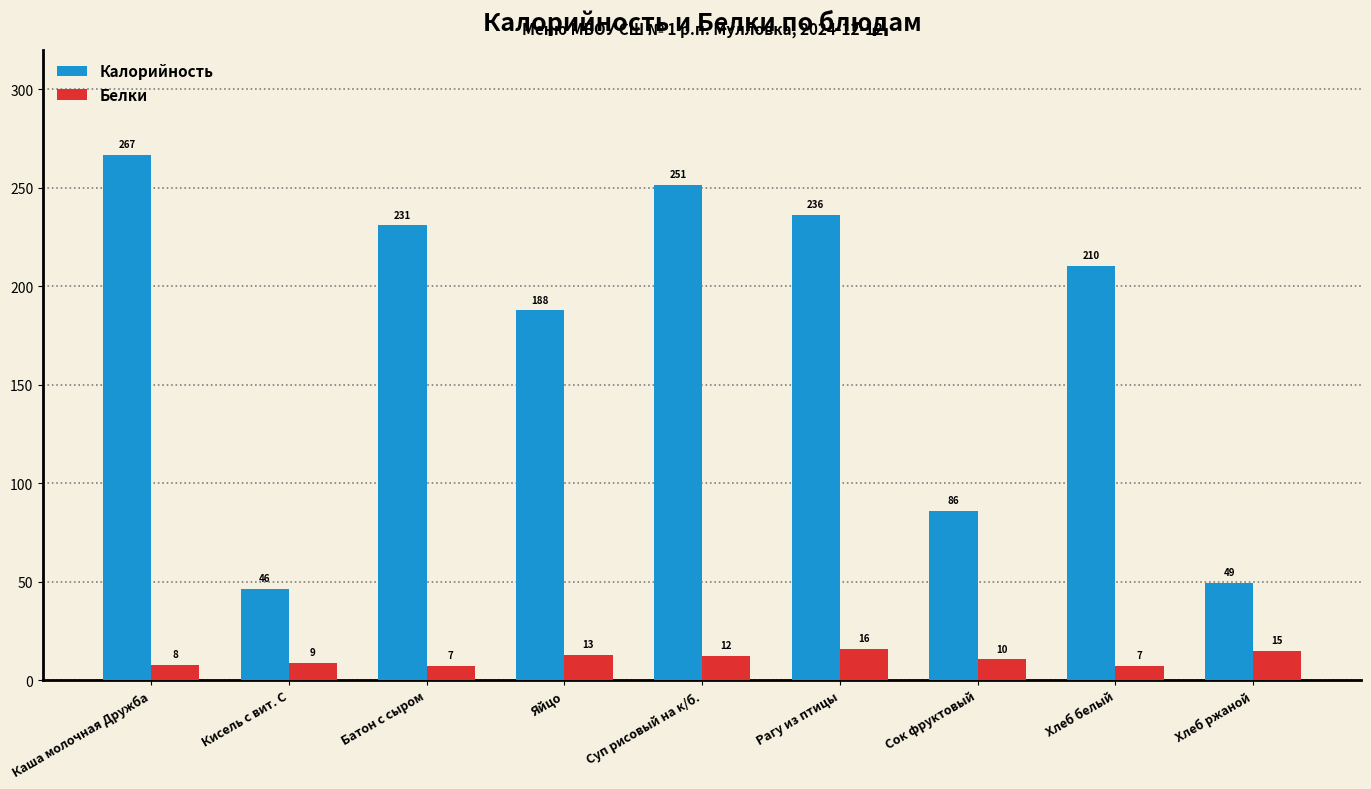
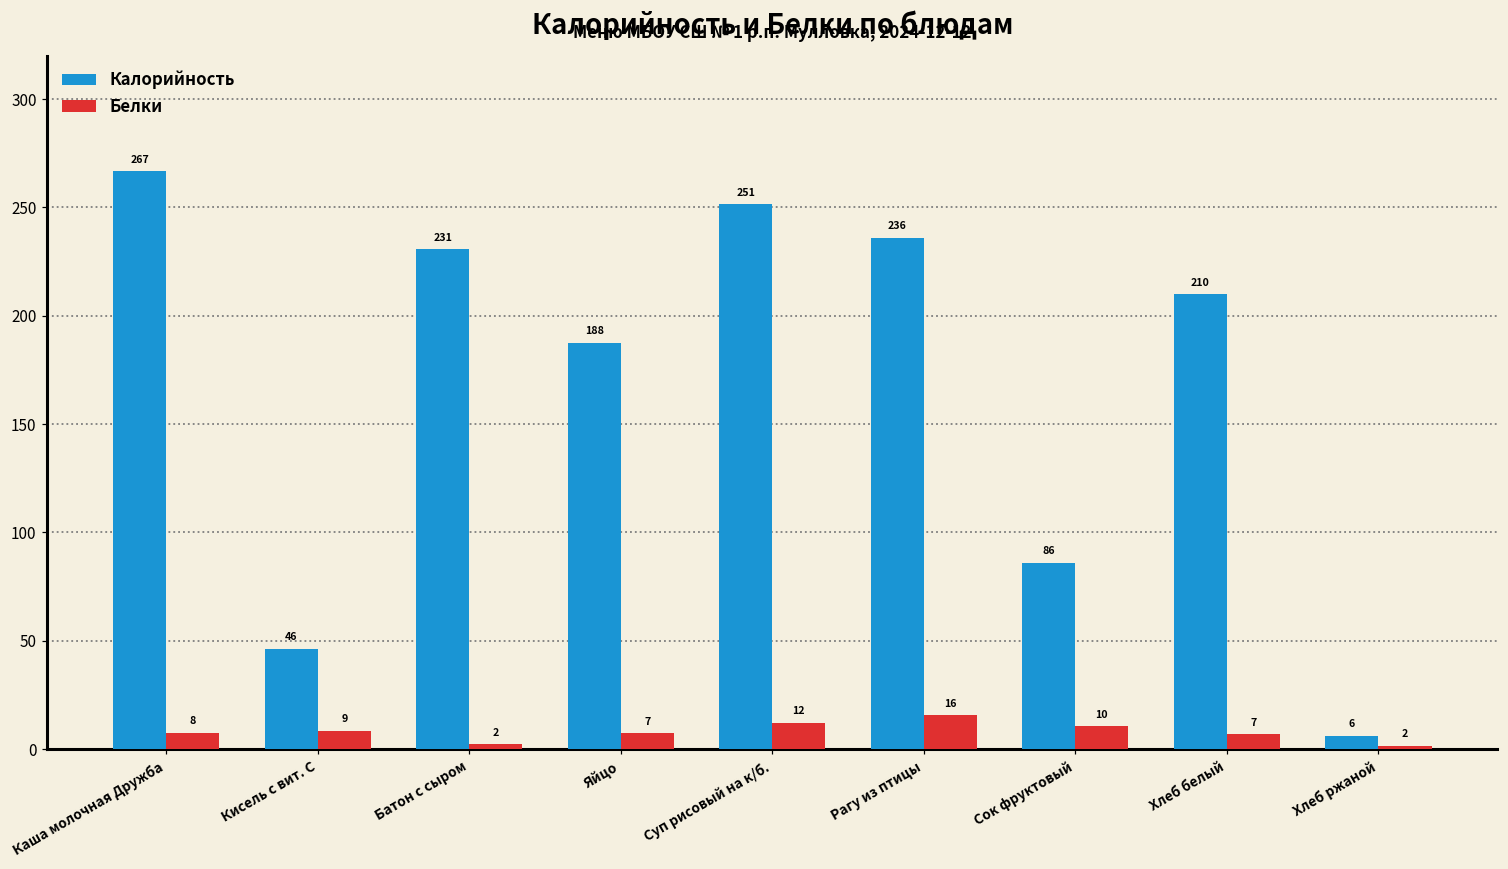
Белки, Батон с сыром: 7 -> 2
Белки, Яйцо: 13 -> 7
Калорийность, Хлеб ржаной: 49 -> 6
Белки, Хлеб ржаной: 15 -> 2
